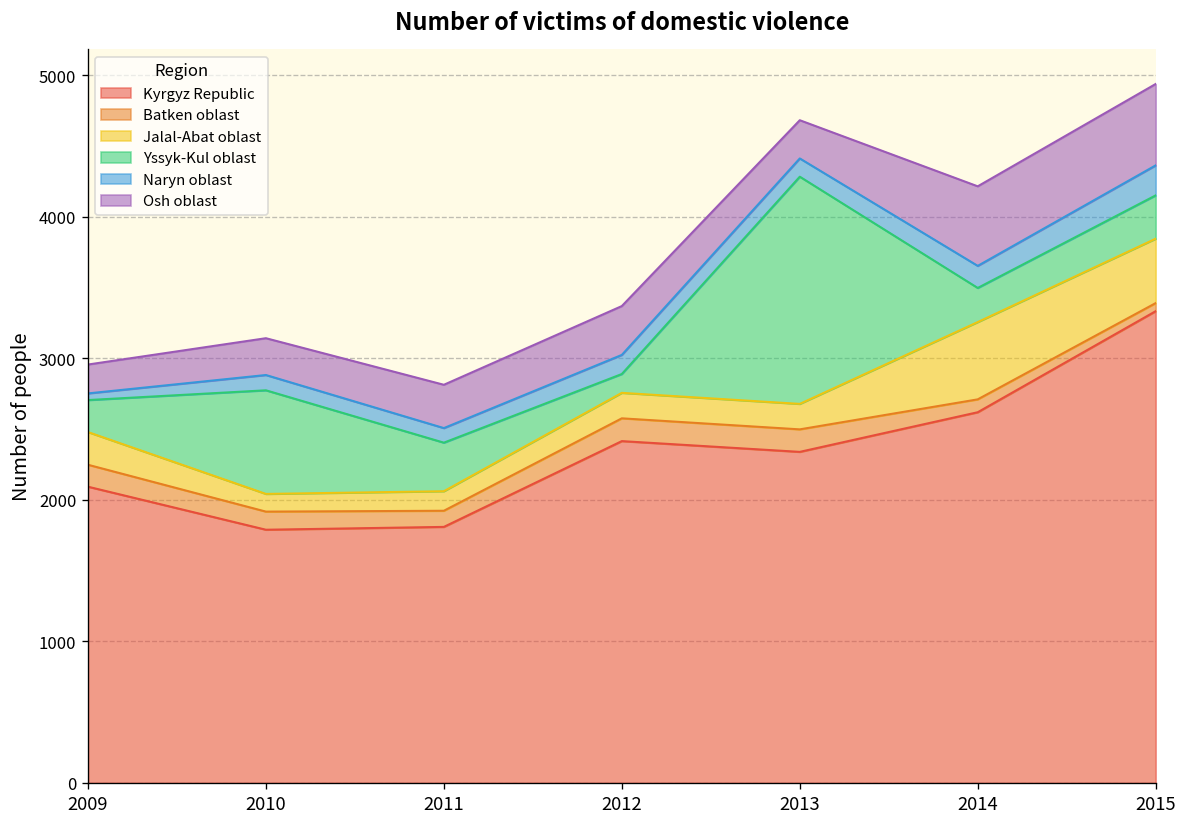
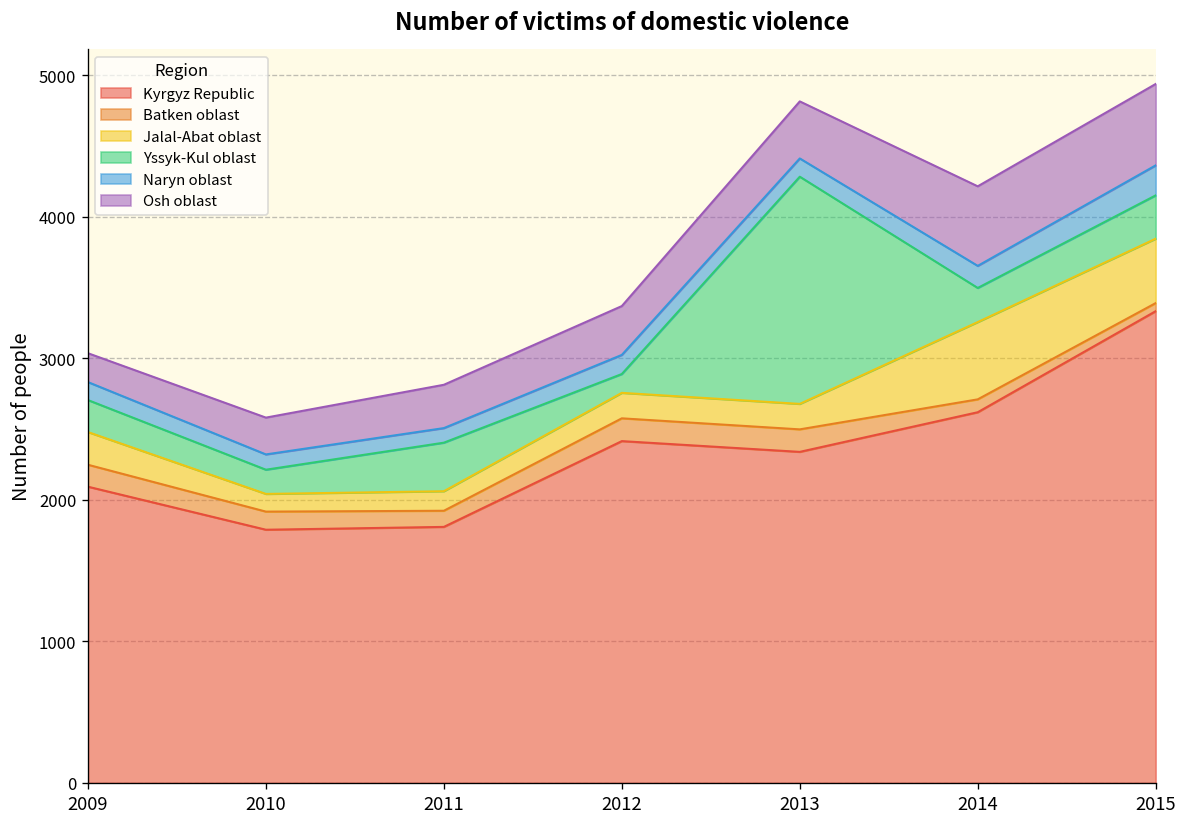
Naryn oblast, 2009: 50 -> 130
Yssyk-Kul oblast, 2010: 730 -> 170
Osh oblast, 2013: 270 -> 400
